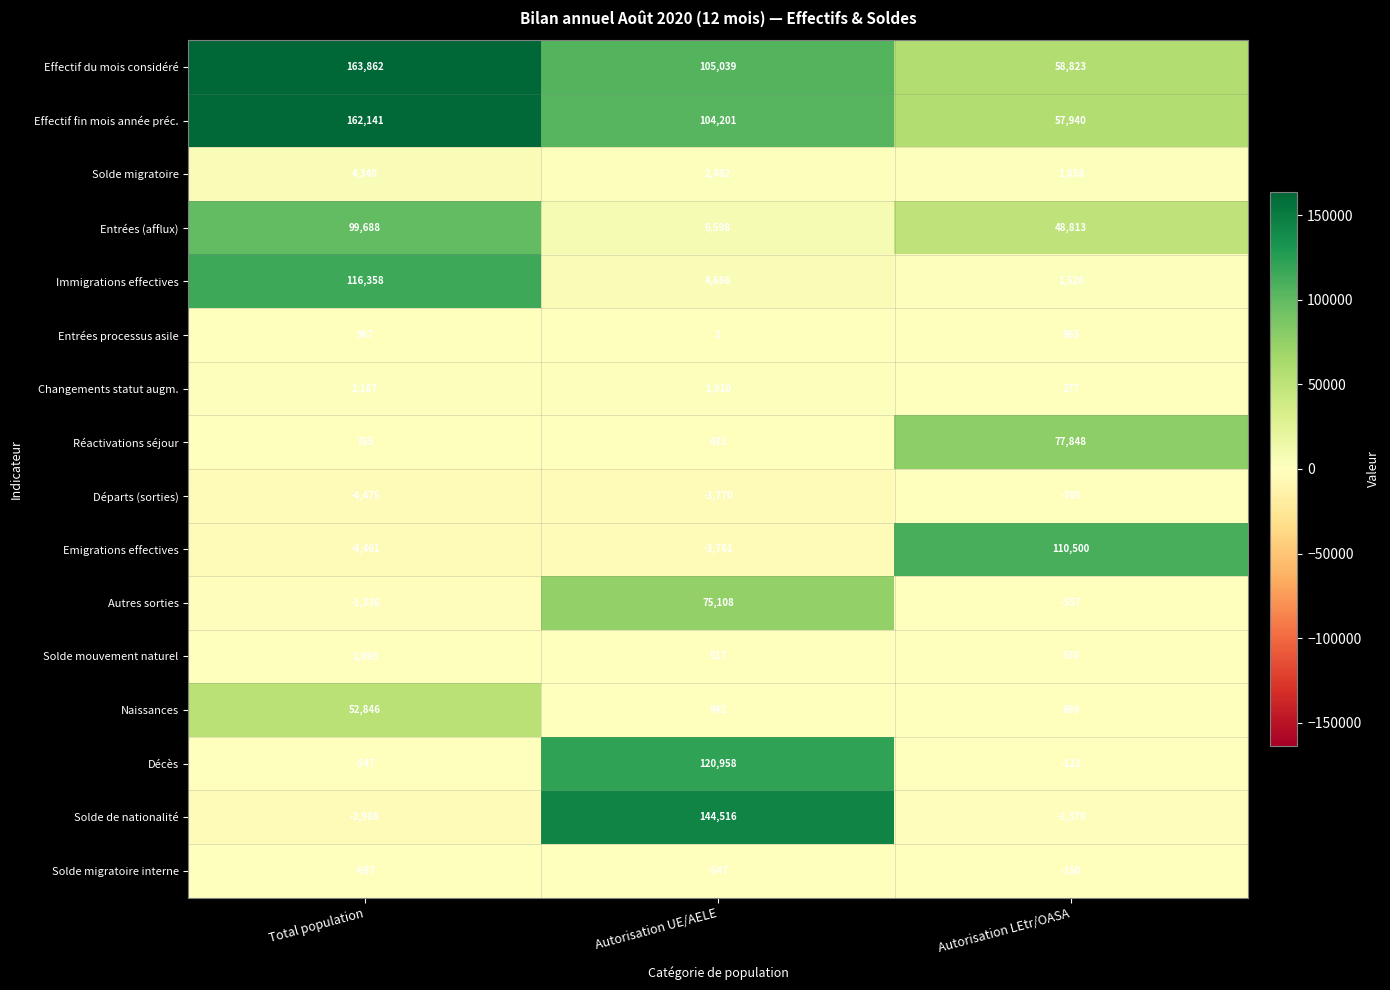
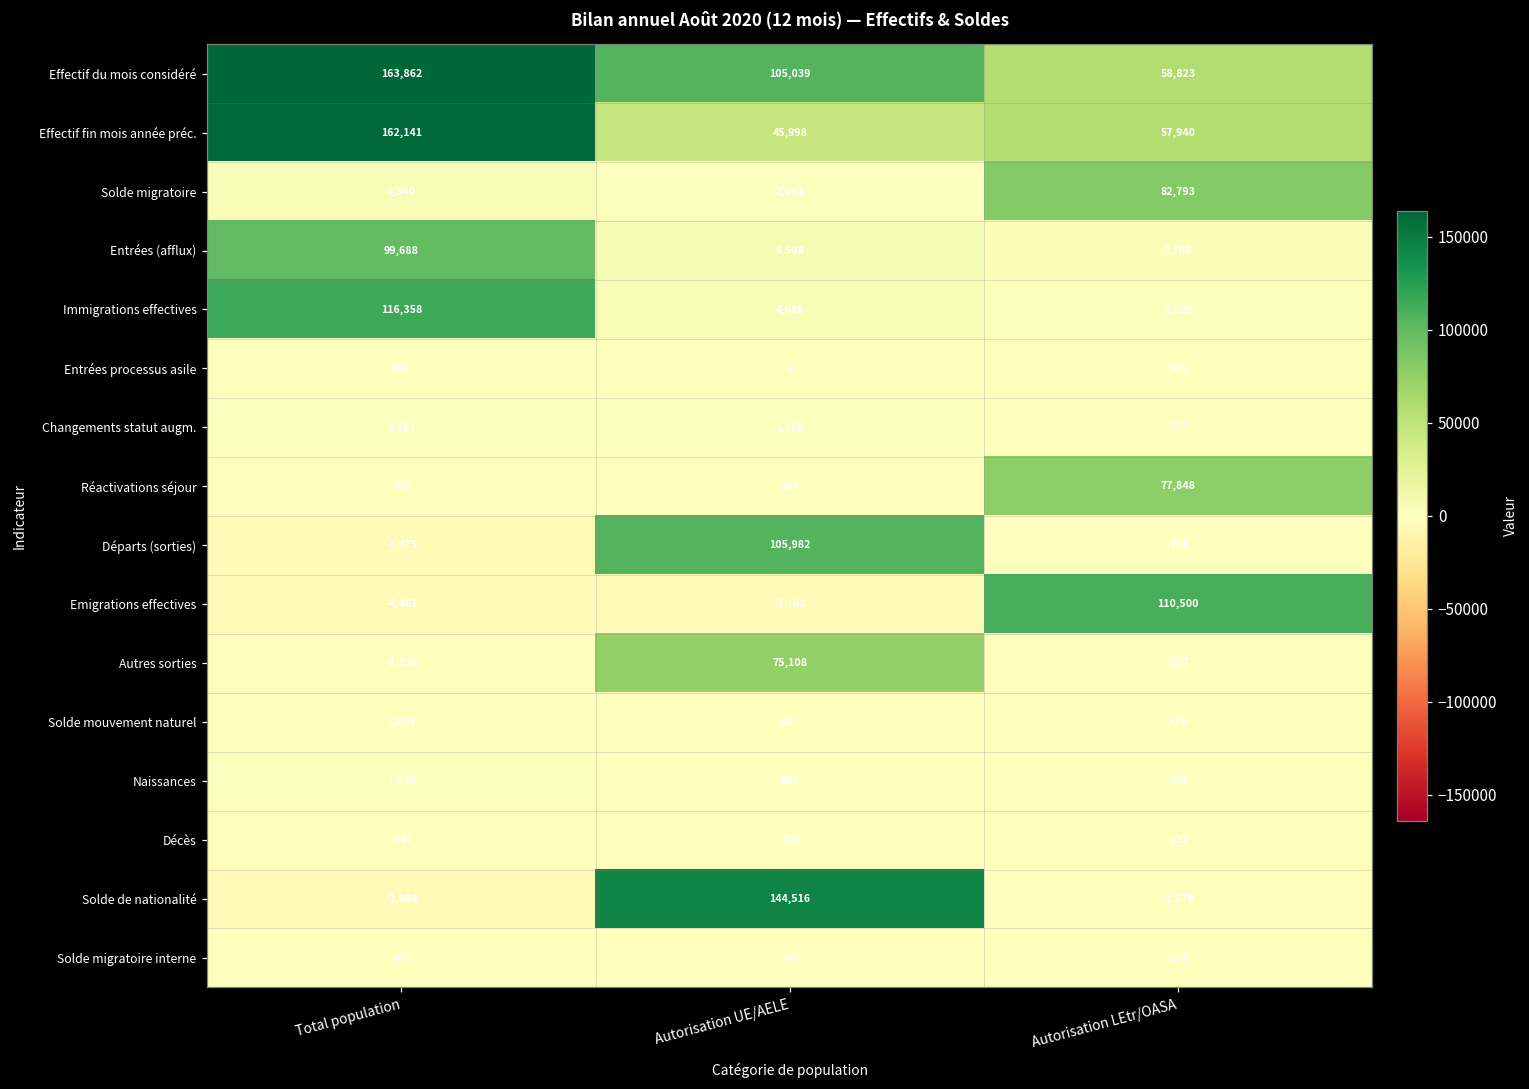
Effectif fin mois année préc., Autorisation UE/AELE: 104,201 -> 45,998
Solde migratoire, Autorisation LEtr/OASA: 1,858 -> 82,793
Entrées (afflux), Autorisation LEtr/OASA: 48,813 -> 2,768
Départs (sorties), Autorisation UE/AELE: -3,770 -> 105,982
Naissances, Total population: 52,846 -> 1,640
Décès, Autorisation UE/AELE: 120,958 -> -425
